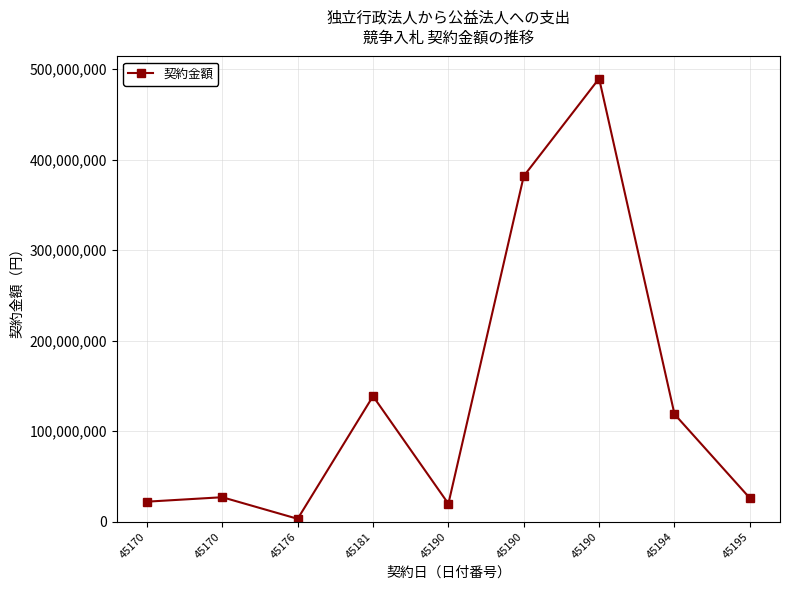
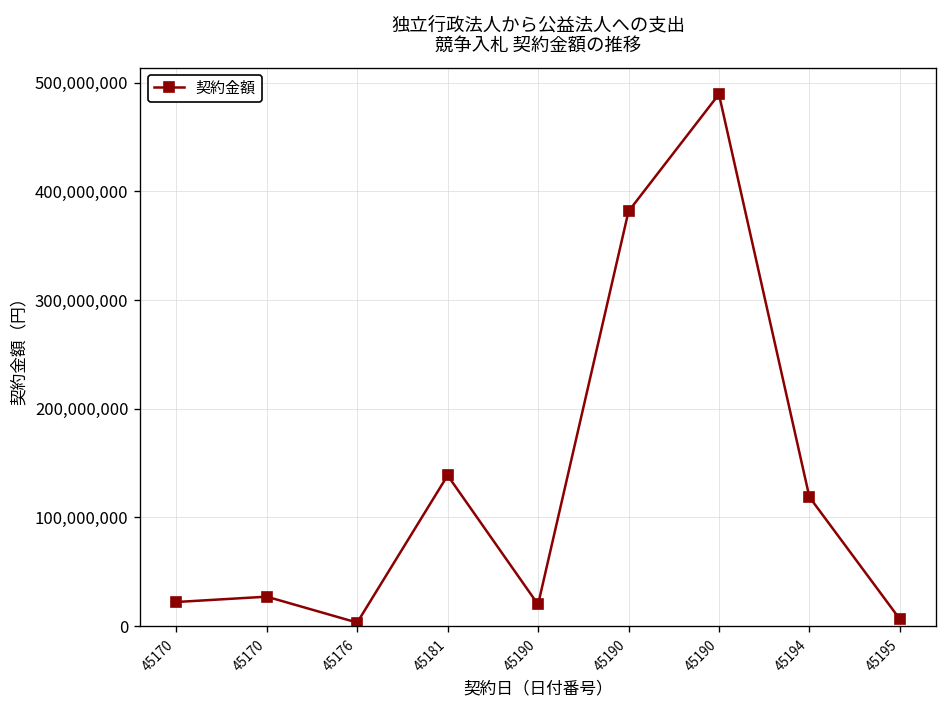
45195: 30,000,000 -> 10,000,000
